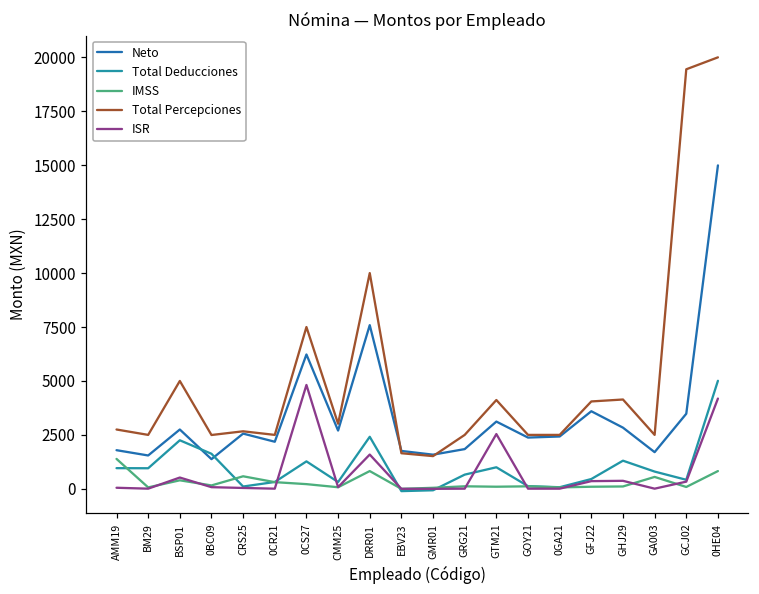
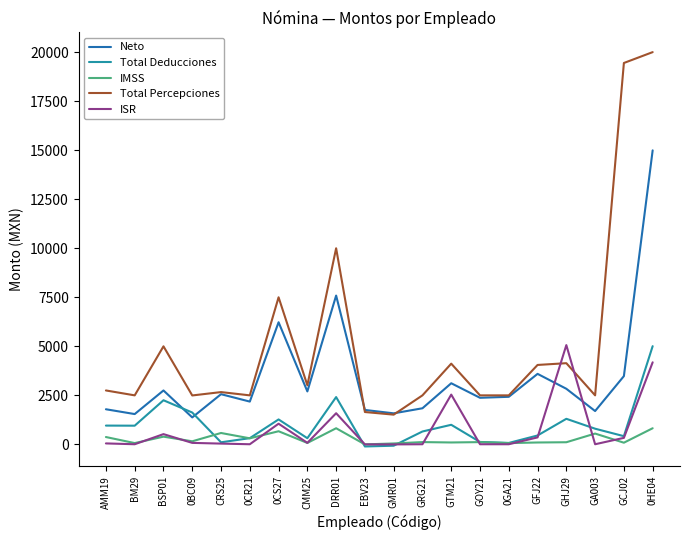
IMSS, AMM19: 1400 -> 400
IMSS, 0CS27: 200 -> 700
ISR, 0CS27: 4800 -> 1100
ISR, GHJ29: 400 -> 5100
